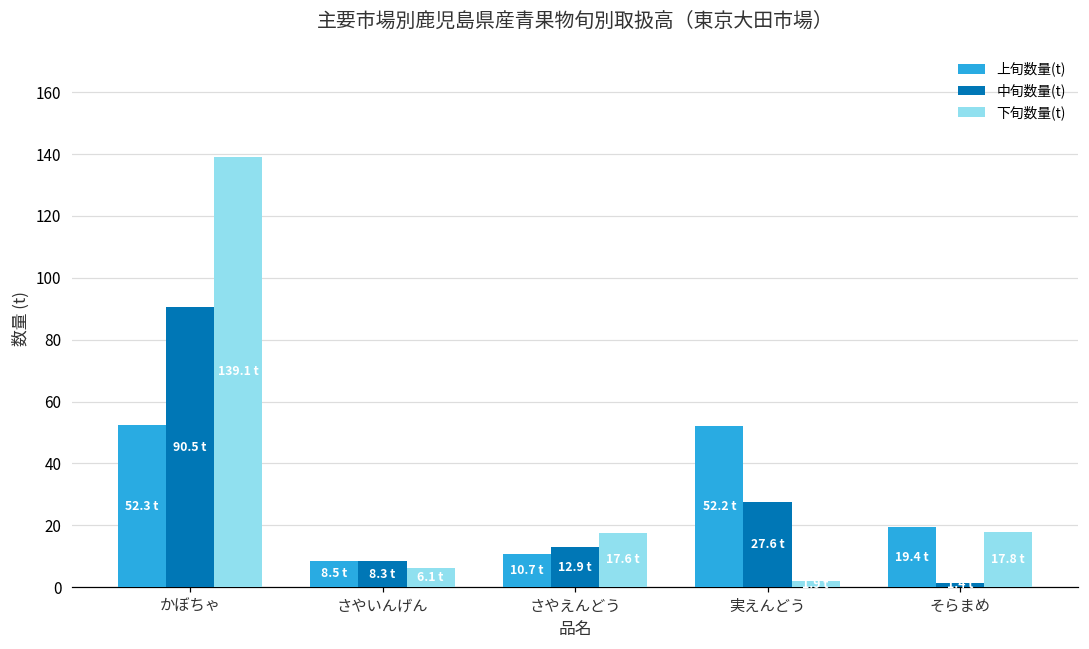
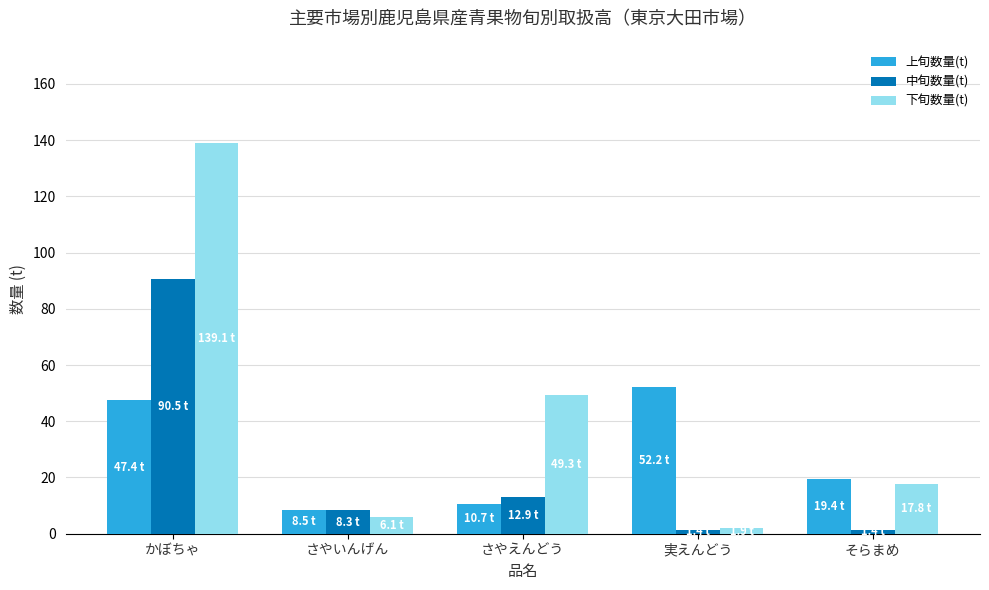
上旬数量(t), かぼちゃ: 52.3 -> 47.4
下旬数量(t), さやえんどう: 17.6 -> 49.3
中旬数量(t), 実えんどう: 28 -> 1
